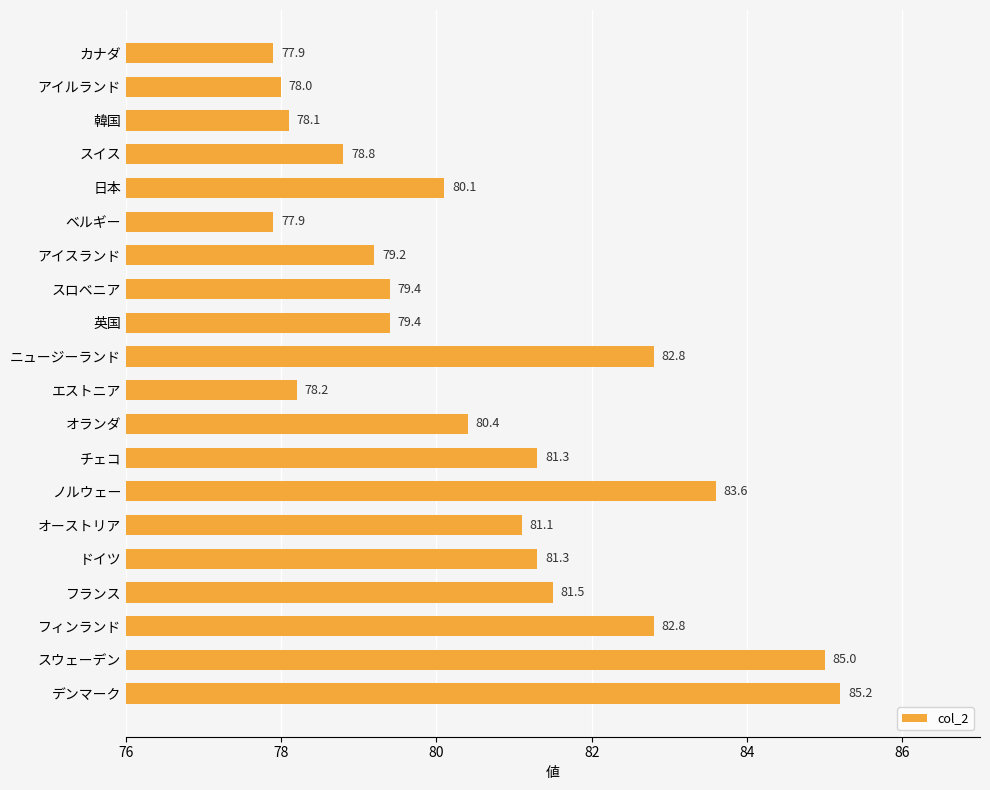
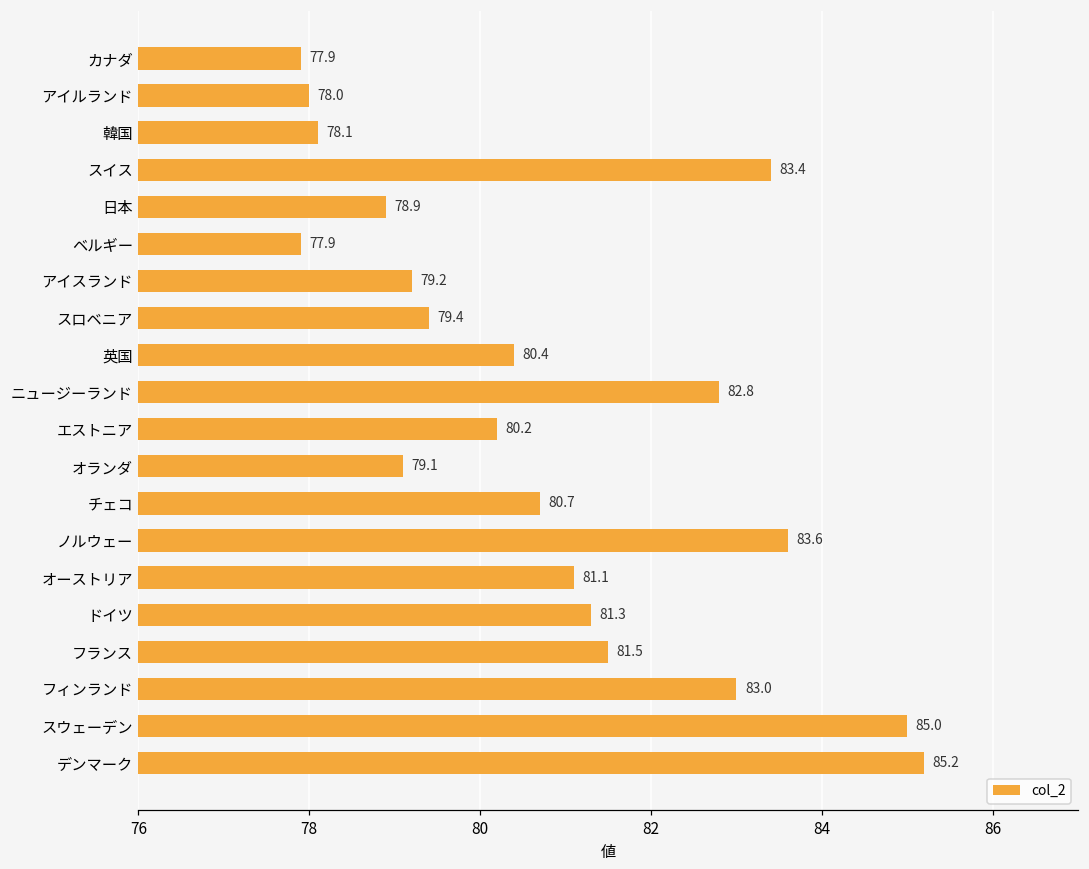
スイス: 78.8 -> 83.4
日本: 80.1 -> 78.9
英国: 79.4 -> 80.4
エストニア: 78.2 -> 80.2
オランダ: 80.4 -> 79.1
チェコ: 81.3 -> 80.7
フィンランド: 82.8 -> 83.0
